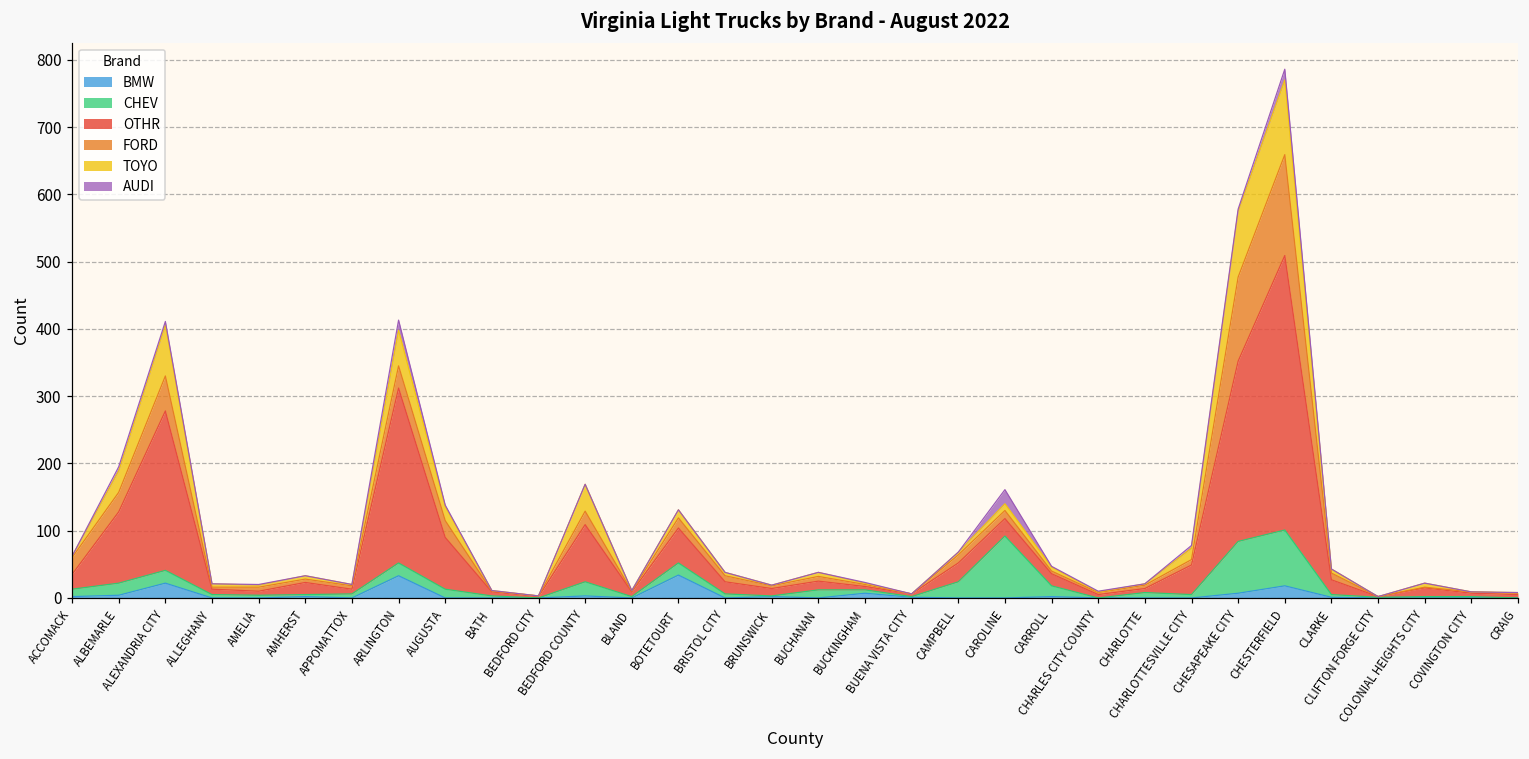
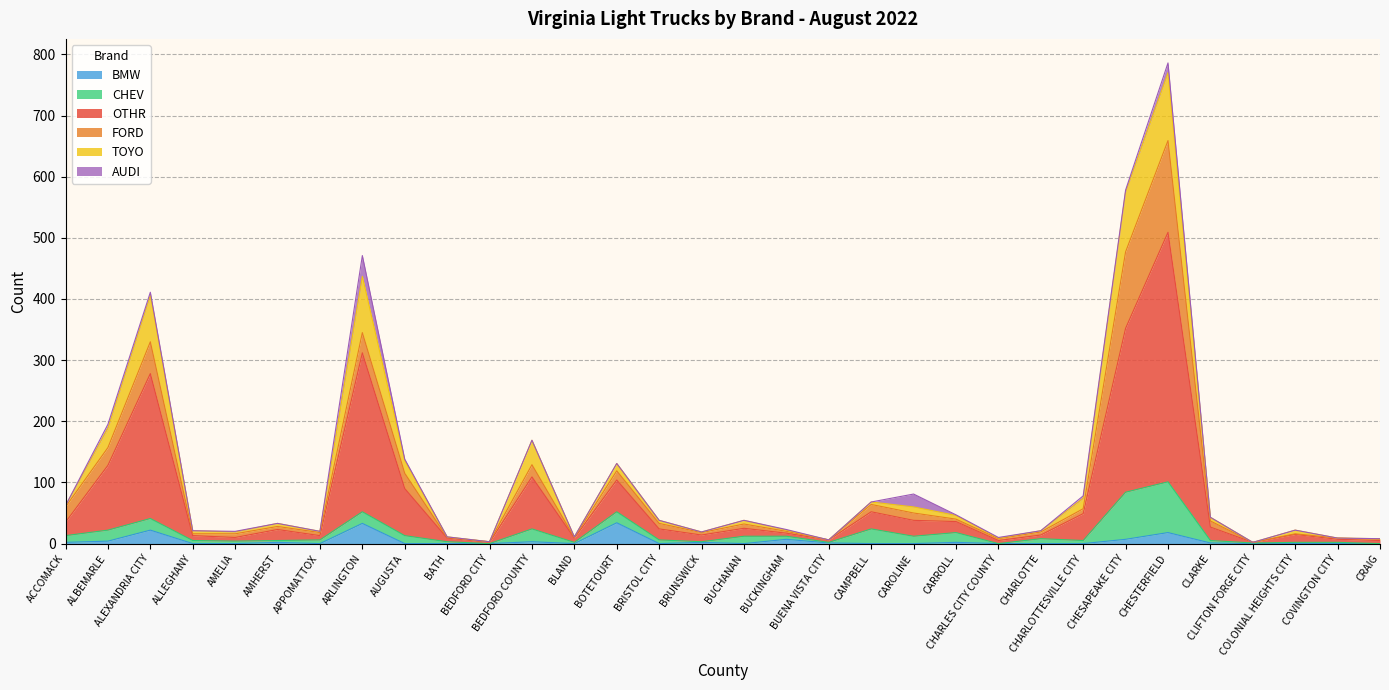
TOYO, ARLINGTON: 50 -> 90
AUDI, ARLINGTON: 20 -> 30
CHEV, CAROLINE: 90 -> 10
